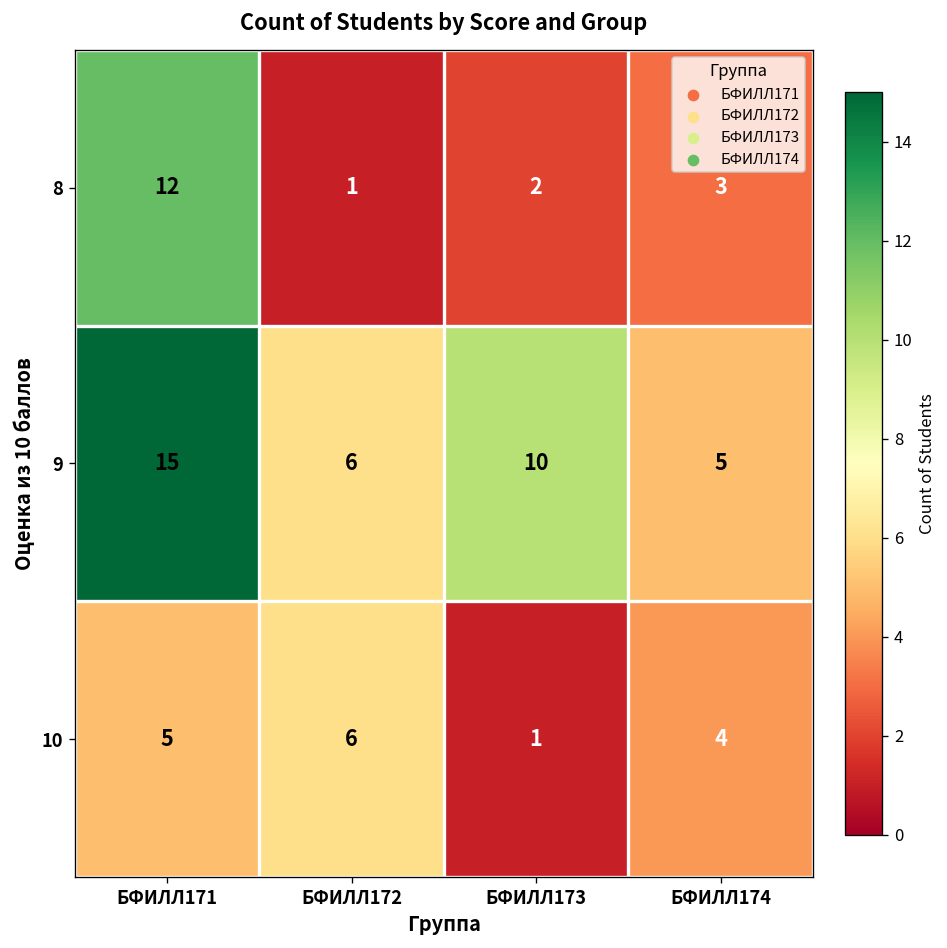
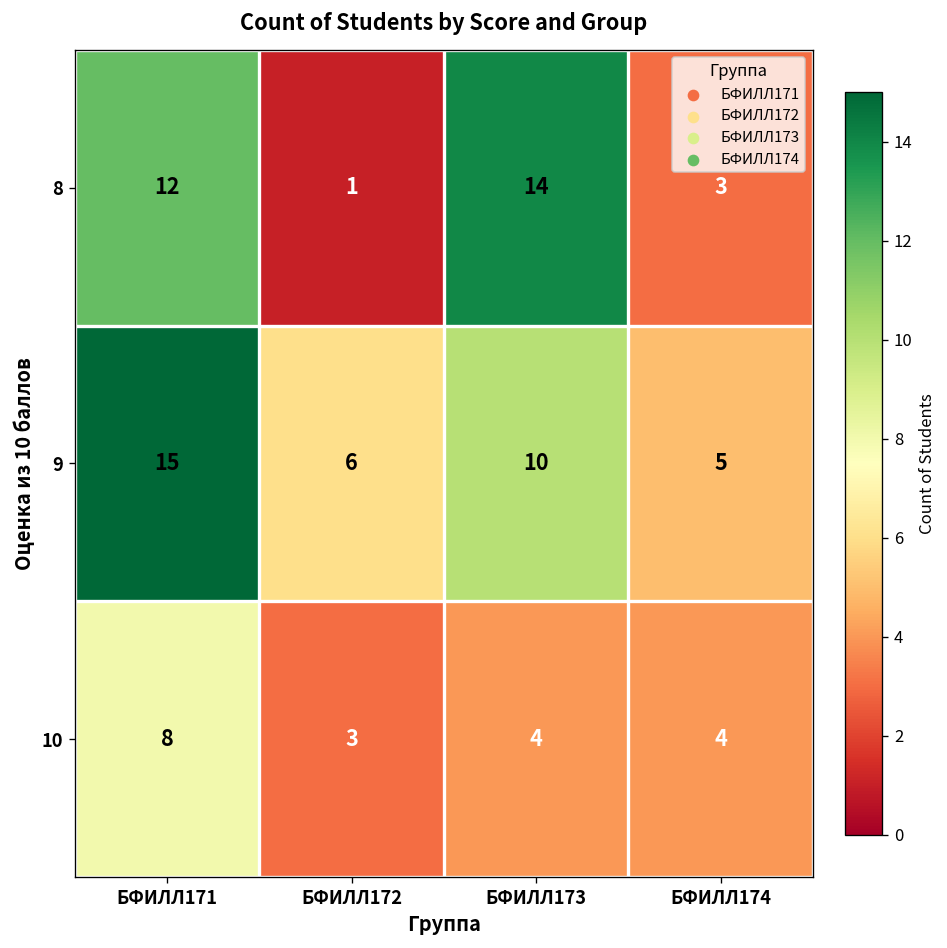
8, БФИЛЛ173: 2 -> 14
10, БФИЛЛ171: 5 -> 8
10, БФИЛЛ172: 6 -> 3
10, БФИЛЛ173: 1 -> 4
